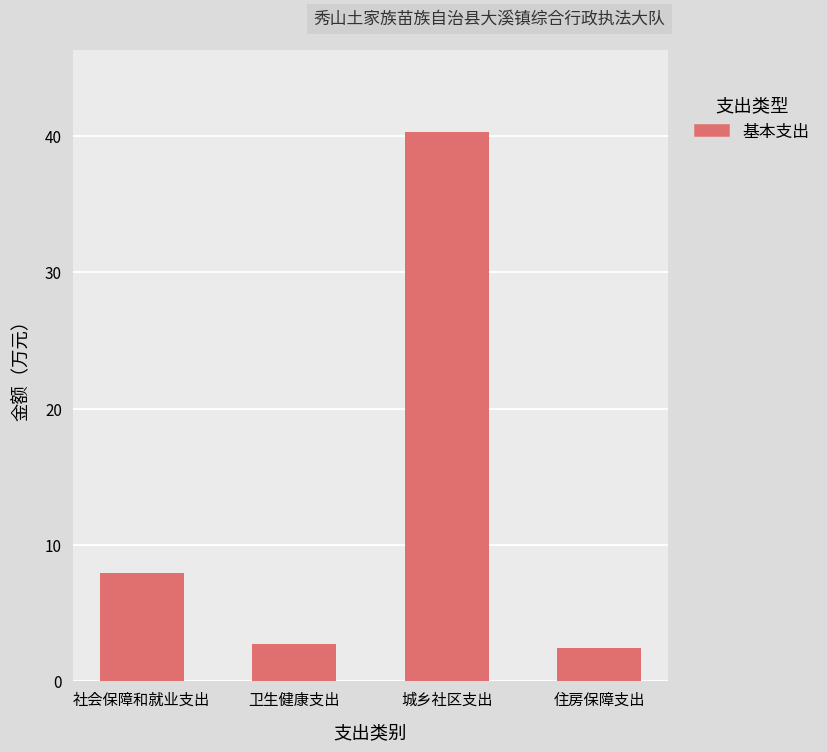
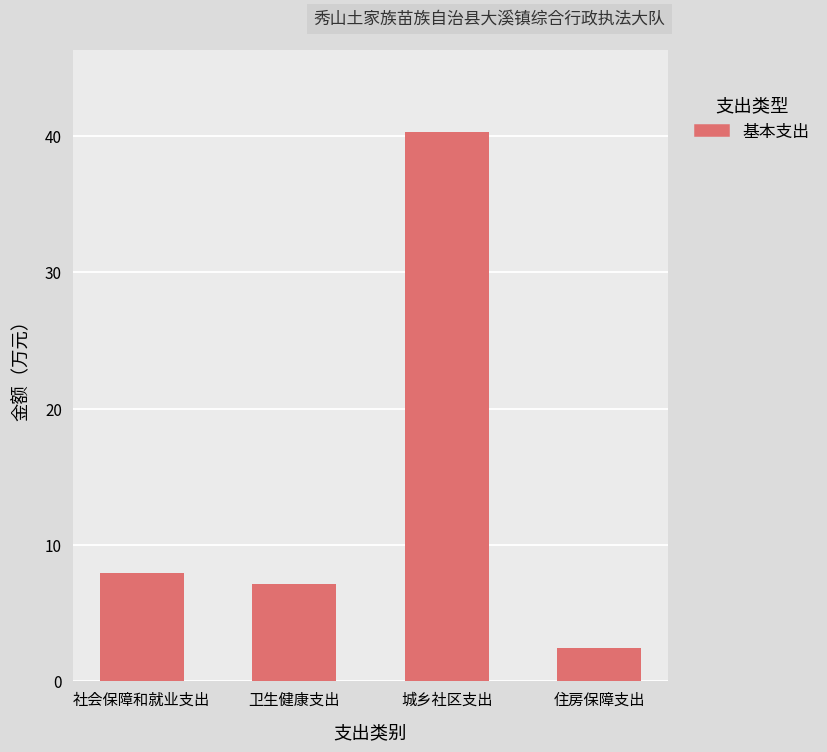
卫生健康支出: 2.7 -> 7.1
